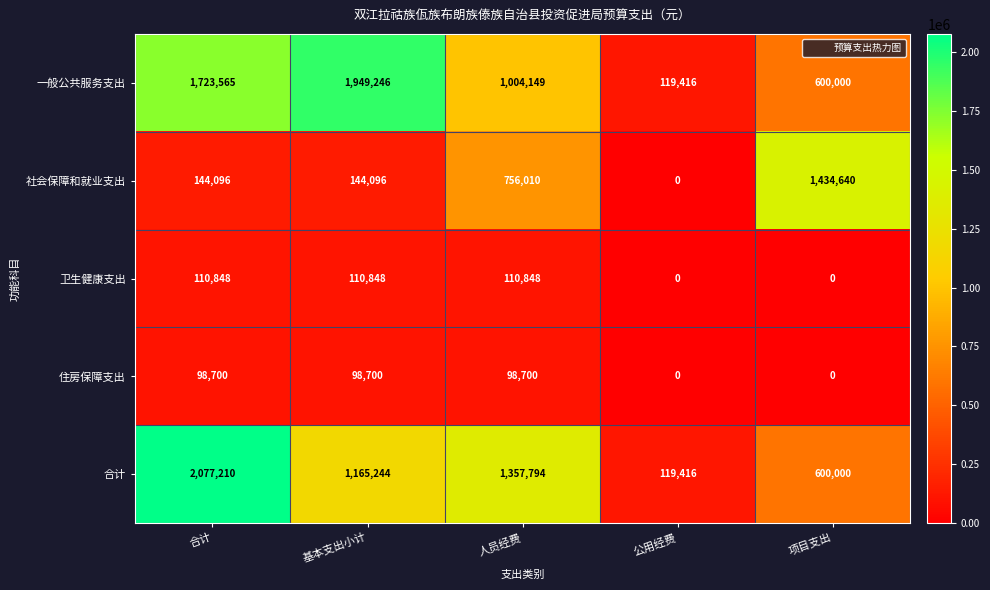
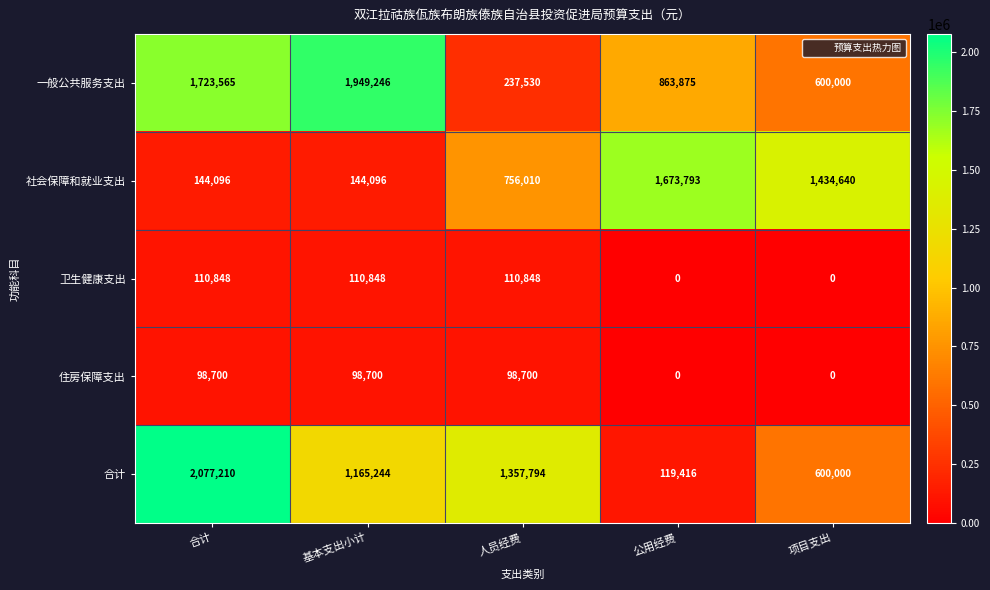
一般公共服务支出, 人员经费: 1,004,149 -> 237,530
一般公共服务支出, 公用经费: 119,416 -> 863,875
社会保障和就业支出, 公用经费: 0 -> 1,673,793
